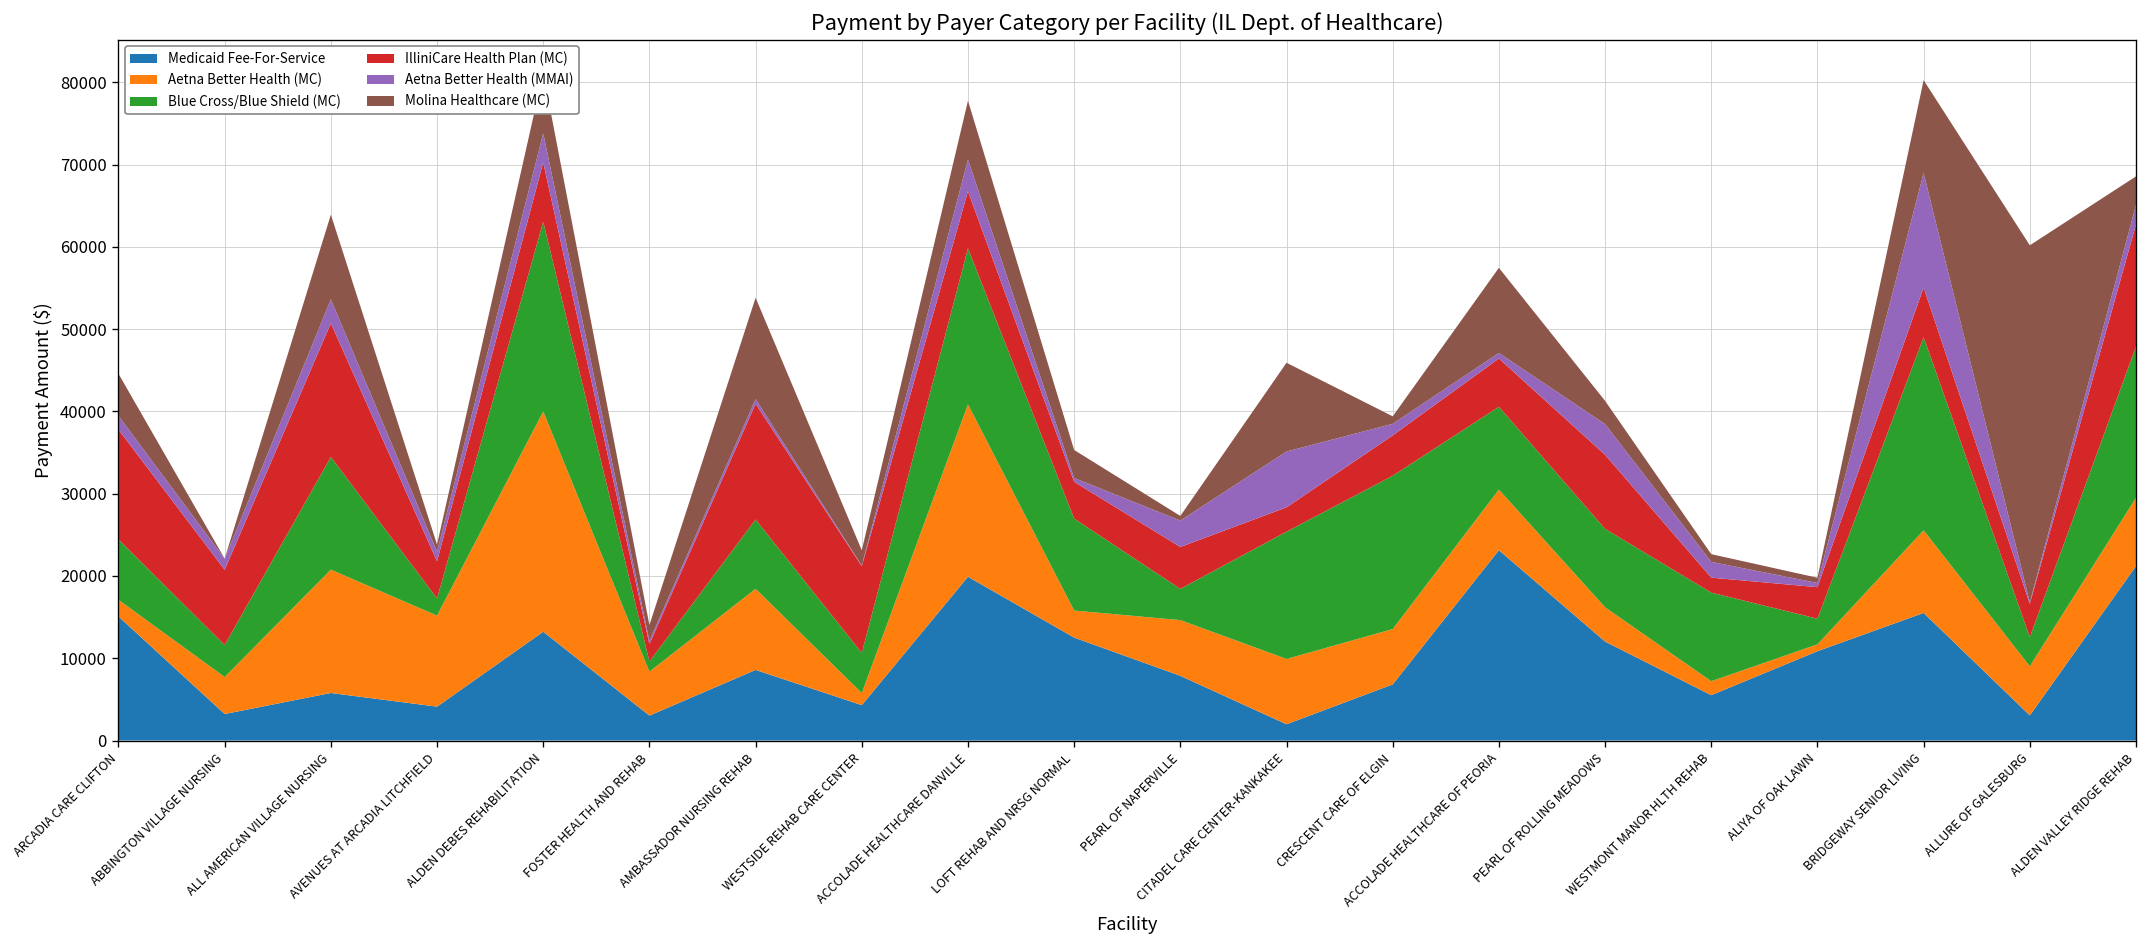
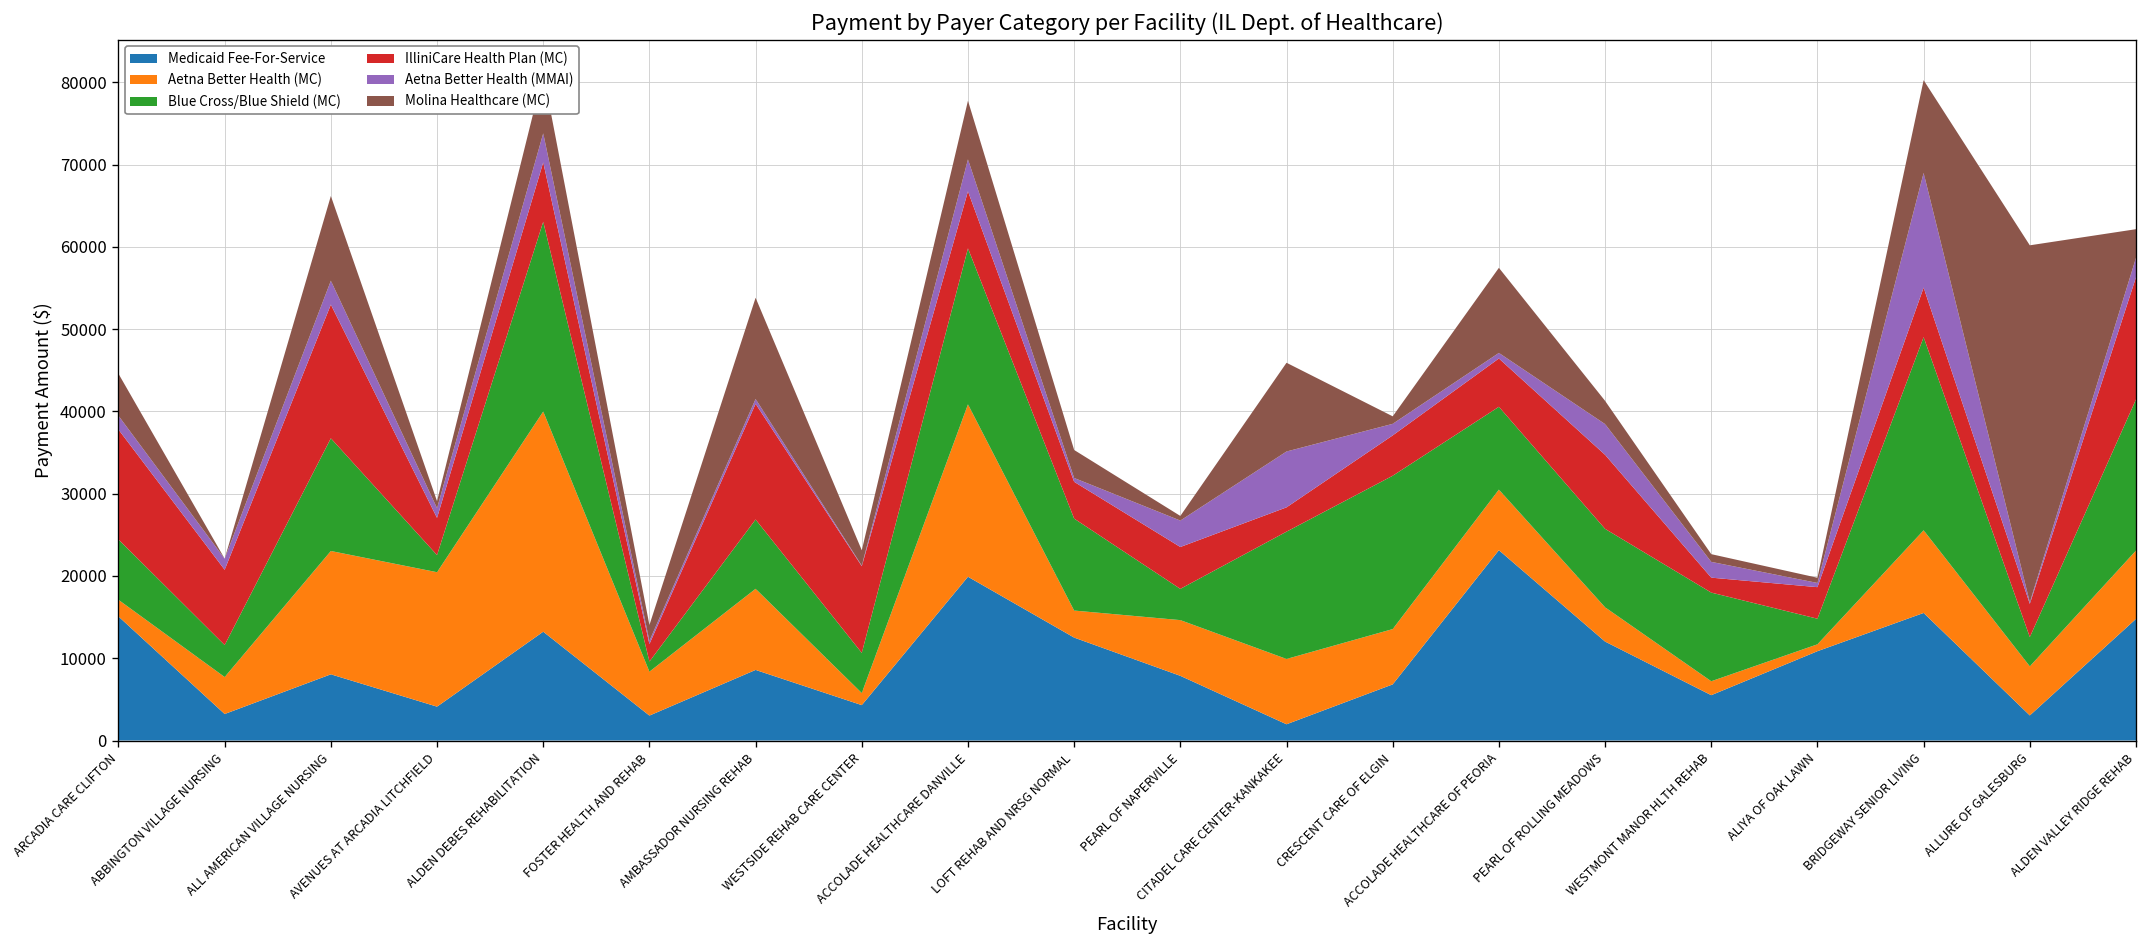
Medicaid Fee-For-Service, ALL AMERICAN VILLAGE NURSING: 6000 -> 8000
Aetna Better Health (MC), AVENUES AT ARCADIA LITCHFIELD: 11000 -> 16000
Medicaid Fee-For-Service, ALDEN VALLEY RIDGE REHAB: 21000 -> 15000
